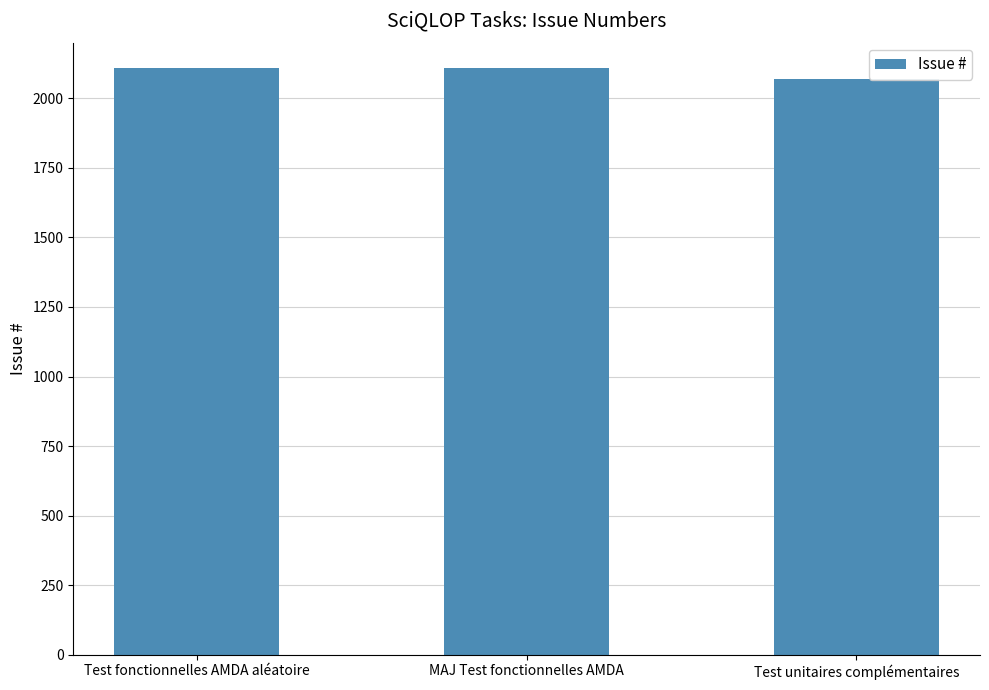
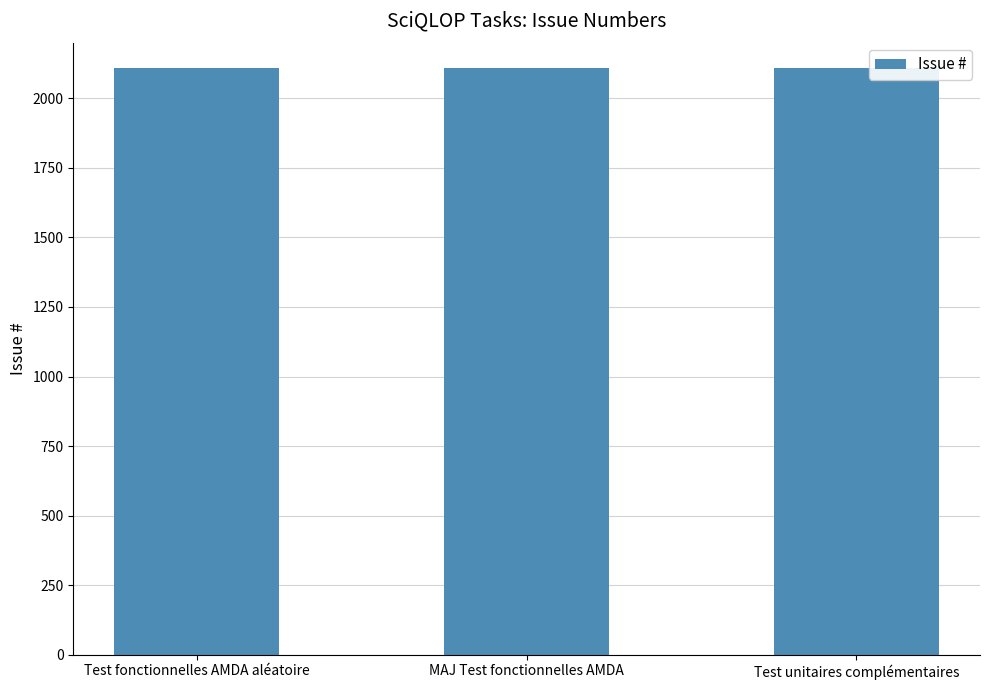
Test unitaires complémentaires: 2070 -> 2110
